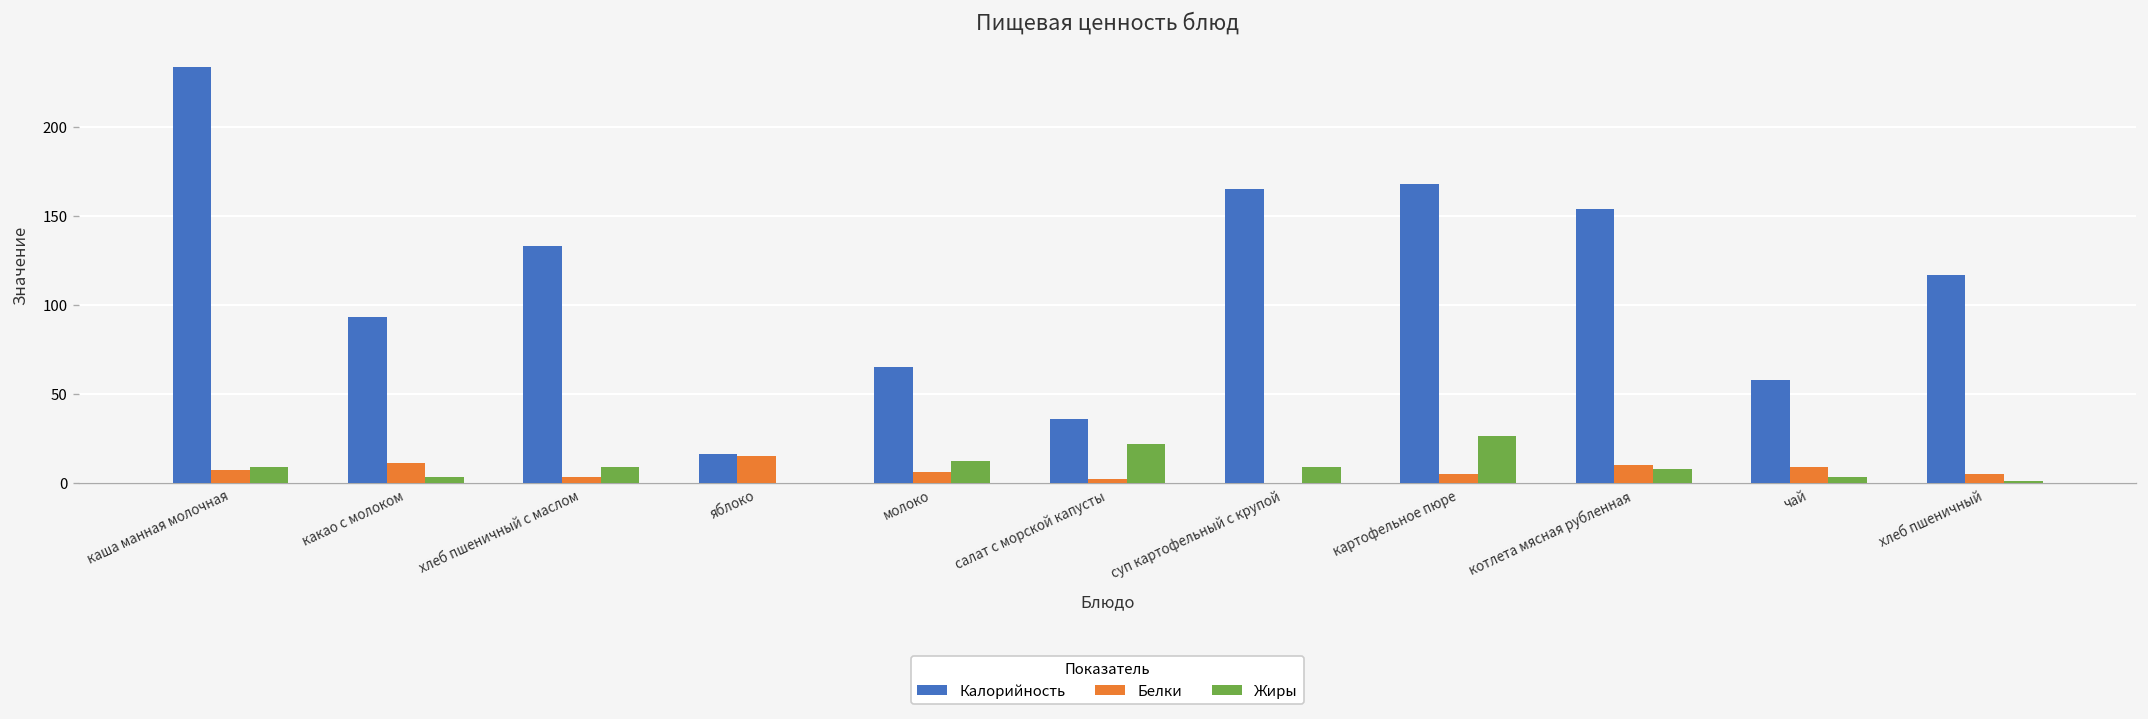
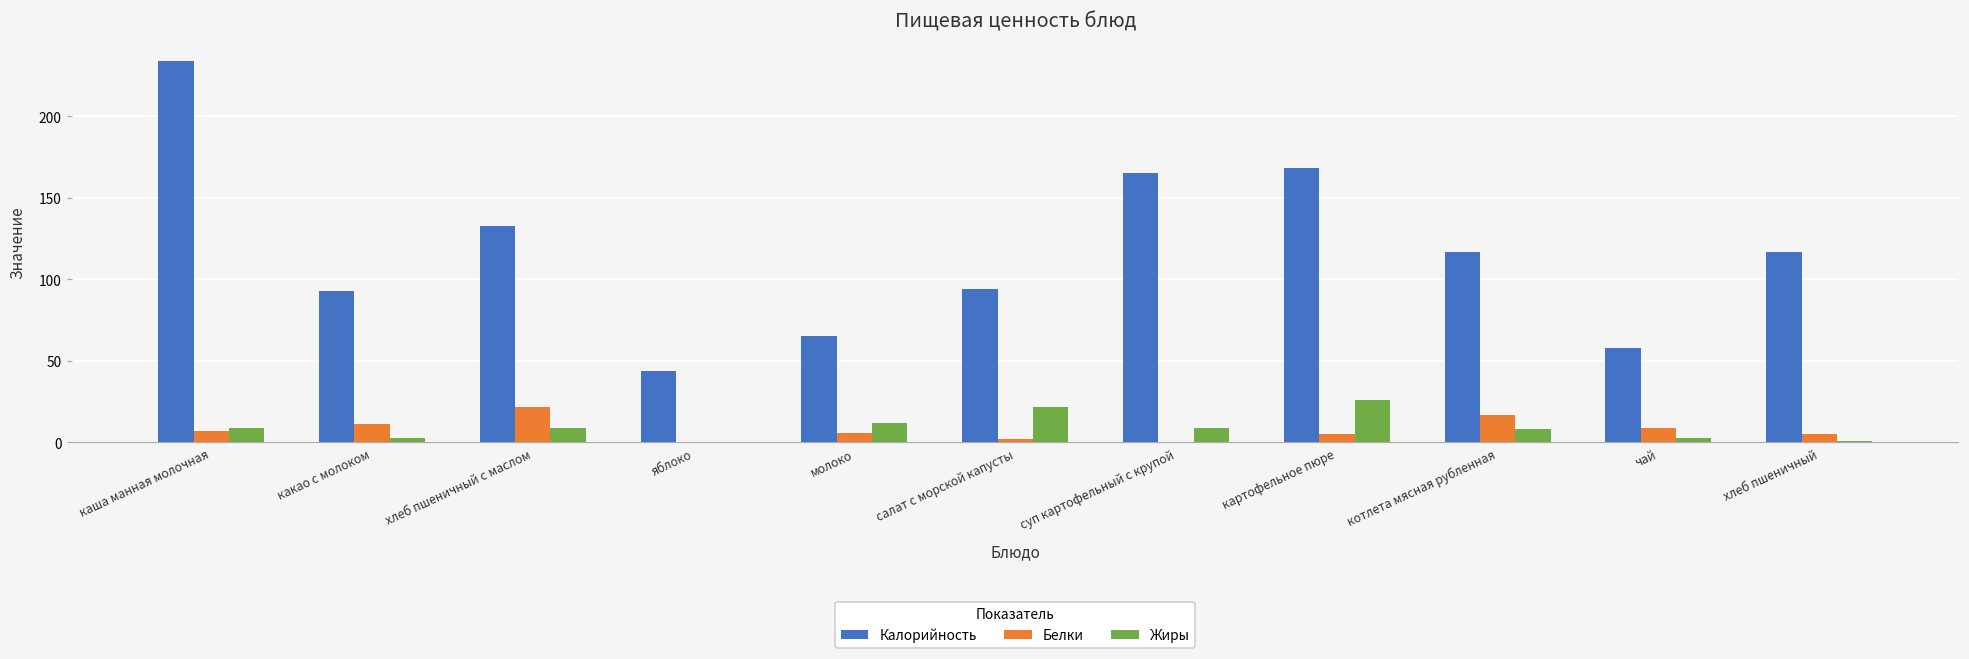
Белки, хлеб пшеничный с маслом: 3 -> 22
Калорийность, яблоко: 16 -> 44
Белки, яблоко: 15 -> 0
Калорийность, салат с морской капусты: 36 -> 94
Калорийность, котлета мясная рубленная: 154 -> 117
Белки, котлета мясная рубленная: 10 -> 17
